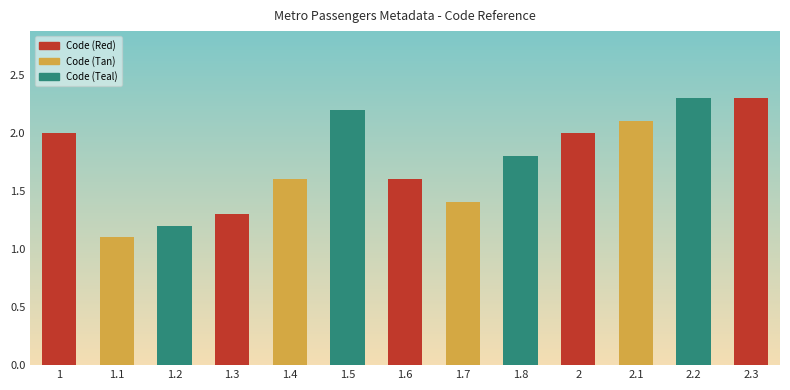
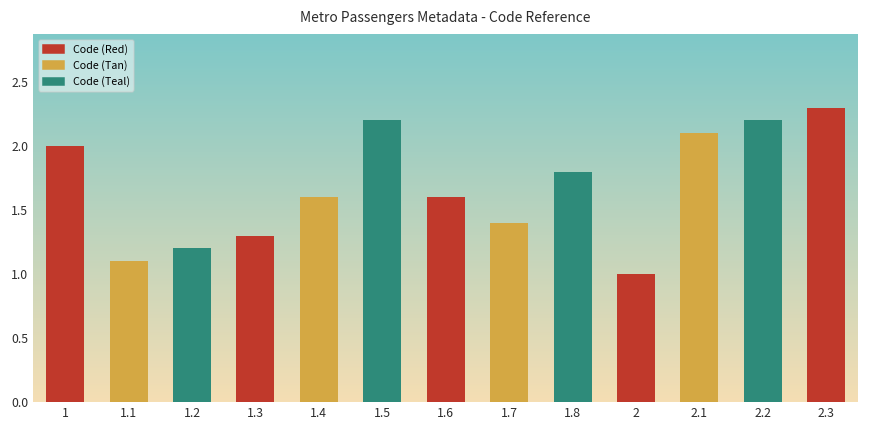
2: 2 -> 1
2.2: 2.3 -> 2.2
